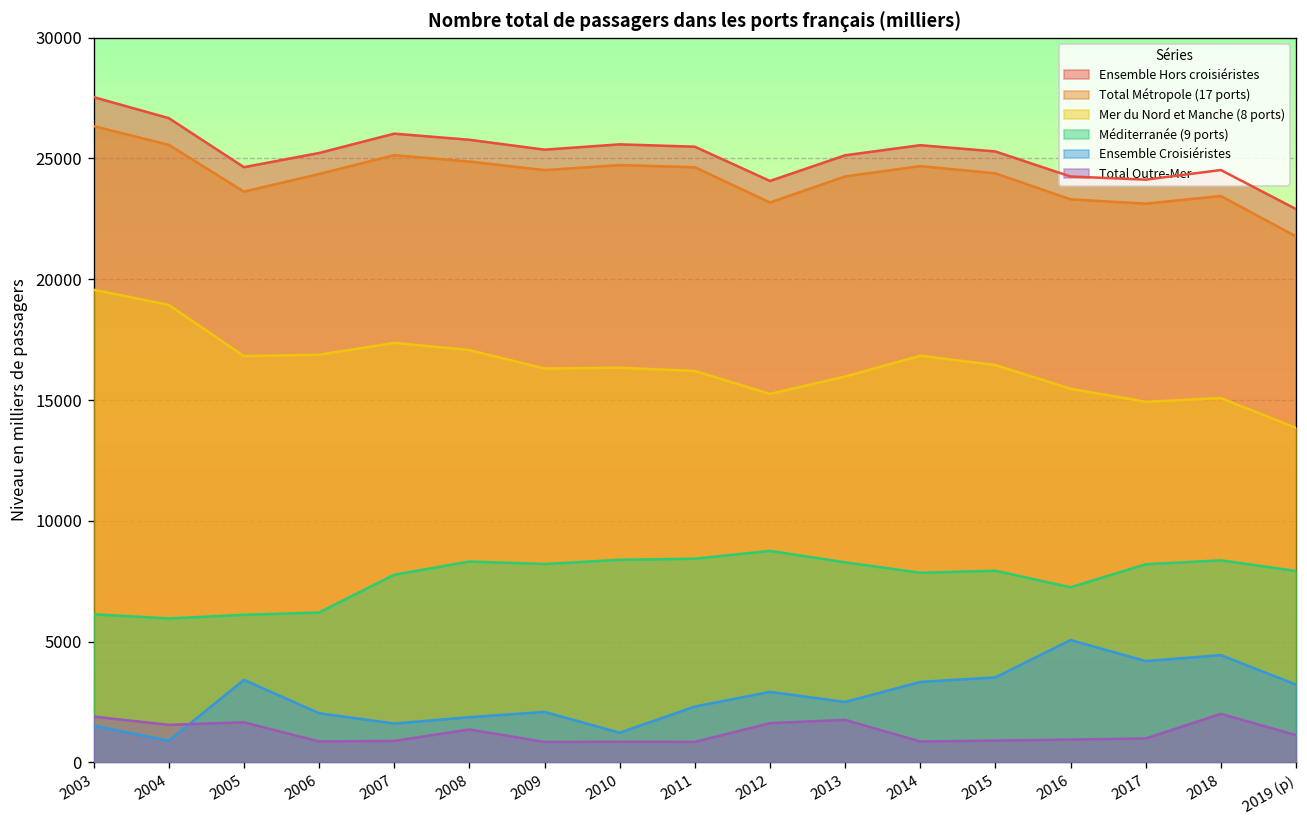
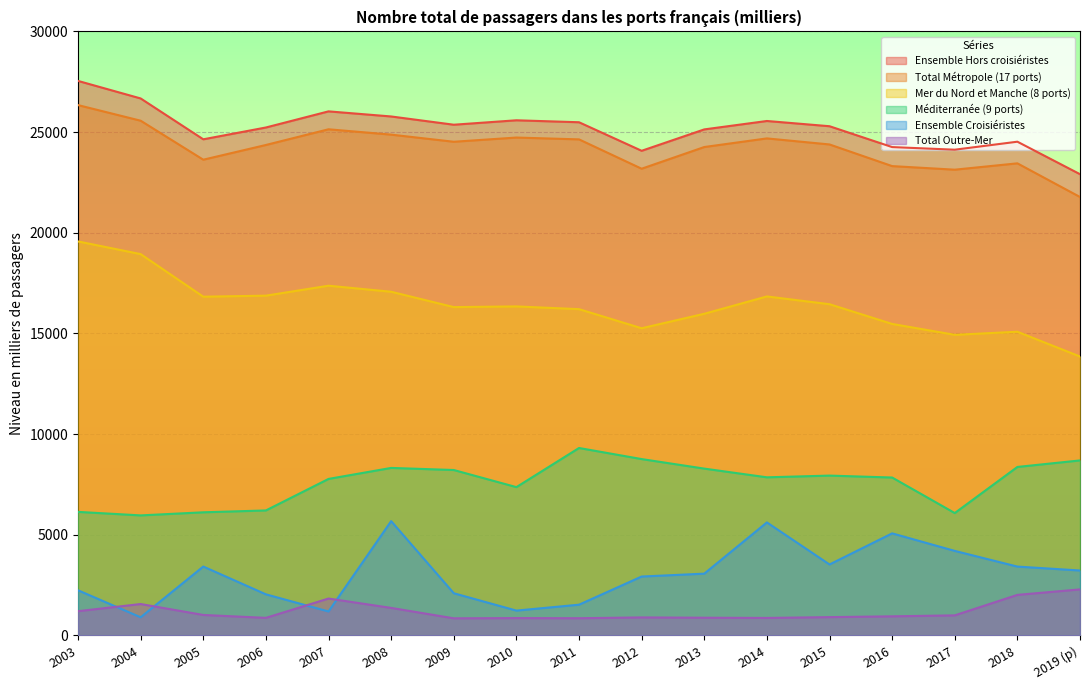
Ensemble Croisiéristes, 2003: 1500 -> 2200
Total Outre-Mer, 2003: 1900 -> 1200
Total Outre-Mer, 2005: 1700 -> 1000
Ensemble Croisiéristes, 2007: 1600 -> 1200
Total Outre-Mer, 2007: 900 -> 1800
Ensemble Croisiéristes, 2008: 1900 -> 5700
Méditerranée (9 ports), 2010: 8400 -> 7400
Méditerranée (9 ports), 2011: 8400 -> 9300
Ensemble Croisiéristes, 2011: 2300 -> 1500
Total Outre-Mer, 2012: 1600 -> 900
Ensemble Croisiéristes, 2013: 2500 -> 3100
Total Outre-Mer, 2013: 1800 -> 900
Ensemble Croisiéristes, 2014: 3300 -> 5600
Méditerranée (9 ports), 2016: 7200 -> 7800
Méditerranée (9 ports), 2017: 8200 -> 6100
Ensemble Croisiéristes, 2018: 4400 -> 3400
Méditerranée (9 ports), 2019 (p): 7900 -> 8700
Total Outre-Mer, 2019 (p): 1100 -> 2300
